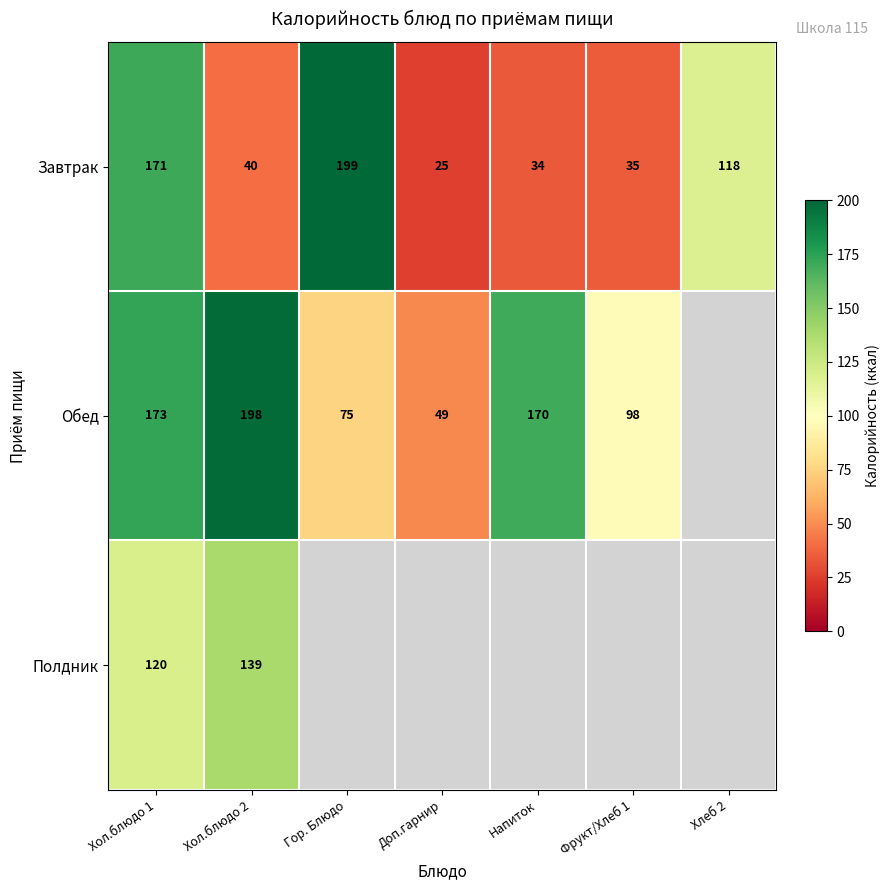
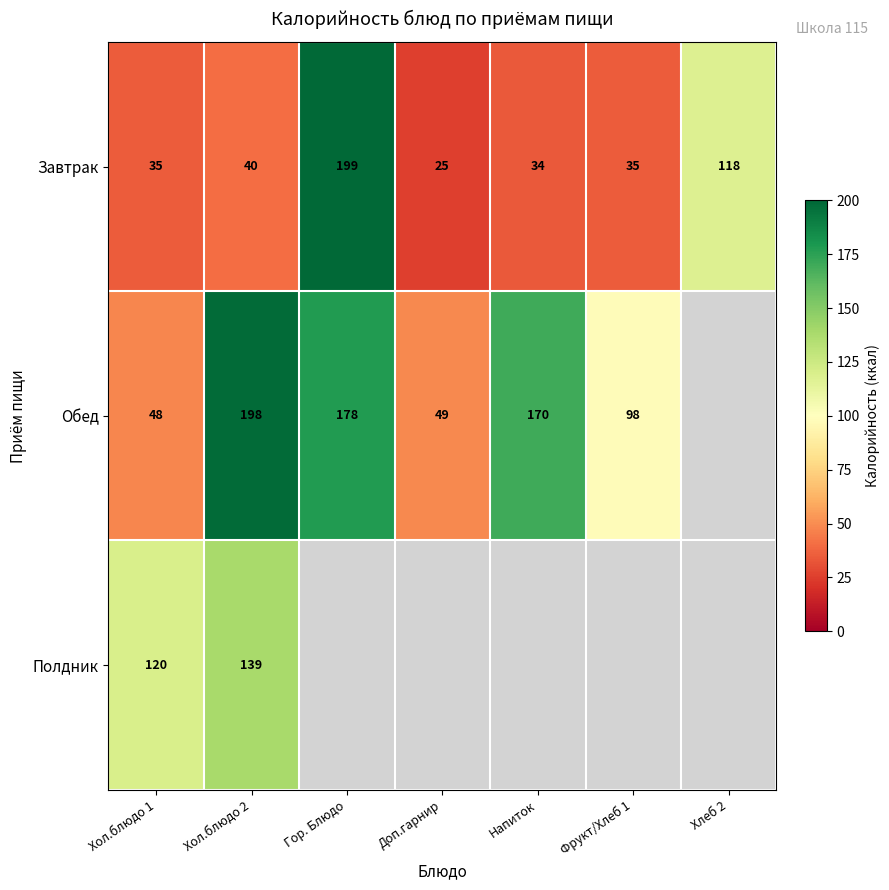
Завтрак, Хол.блюдо 1: 171 -> 35
Обед, Хол.блюдо 1: 173 -> 48
Обед, Гор. Блюдо: 75 -> 178
